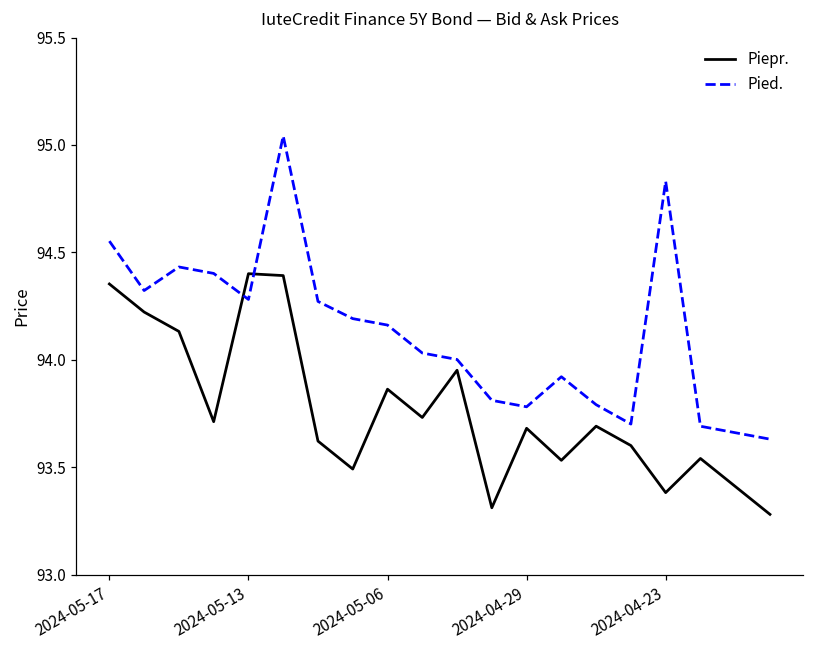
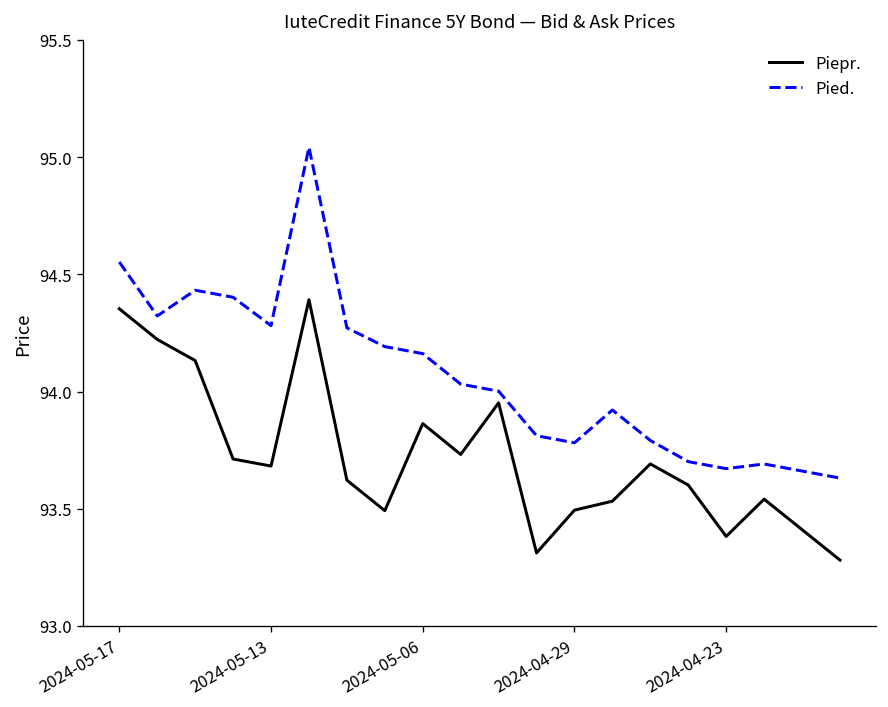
Piepr., 2024-05-13: 94.40 -> 93.68
Piepr., 2024-04-29: 93.68 -> 93.49
Pied., 2024-04-23: 94.83 -> 93.67
